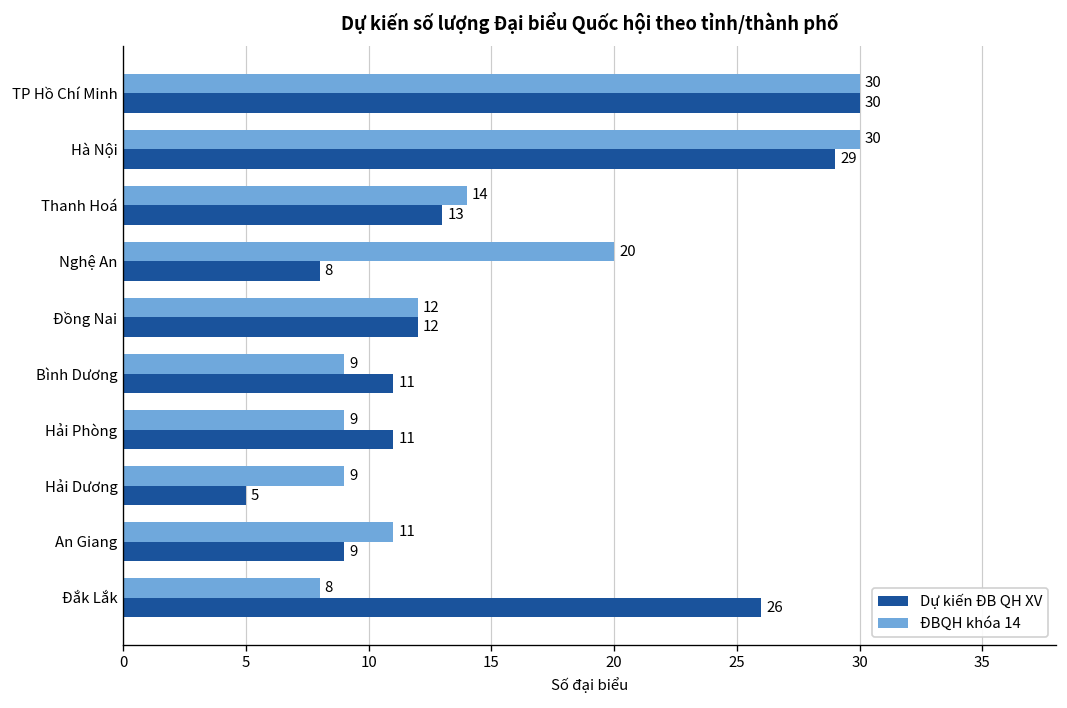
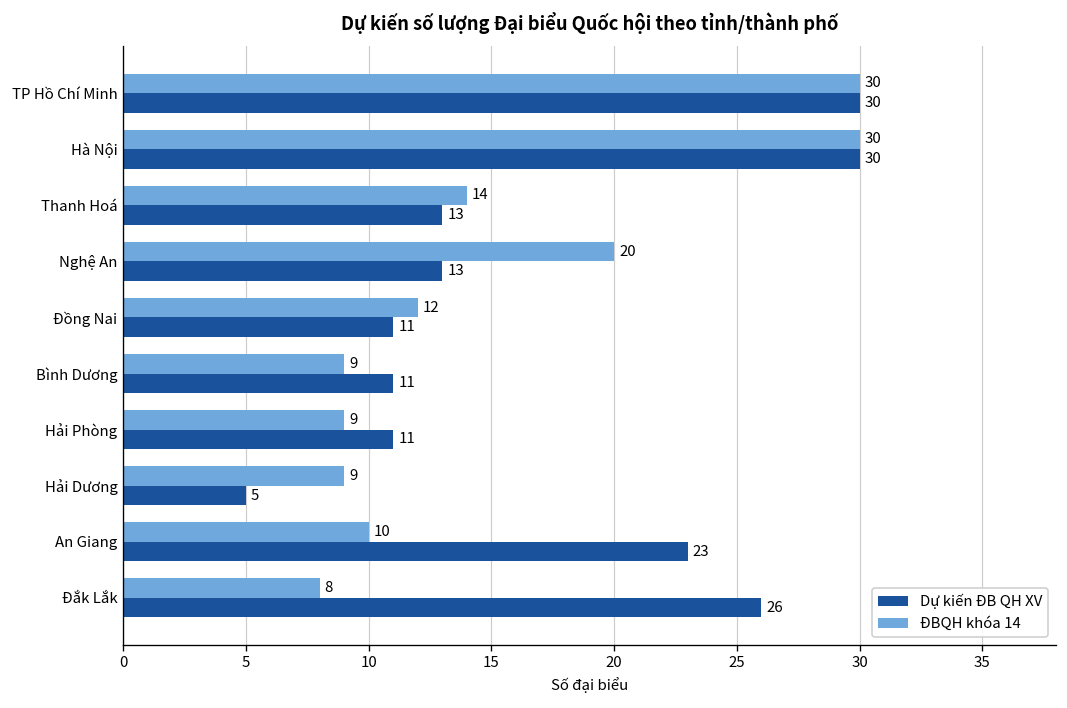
Dự kiến ĐB QH XV, Hà Nội: 29 -> 30
Dự kiến ĐB QH XV, Nghệ An: 8 -> 13
Dự kiến ĐB QH XV, Đồng Nai: 12 -> 11
ĐBQH khóa 14, An Giang: 11 -> 10
Dự kiến ĐB QH XV, An Giang: 9 -> 23
